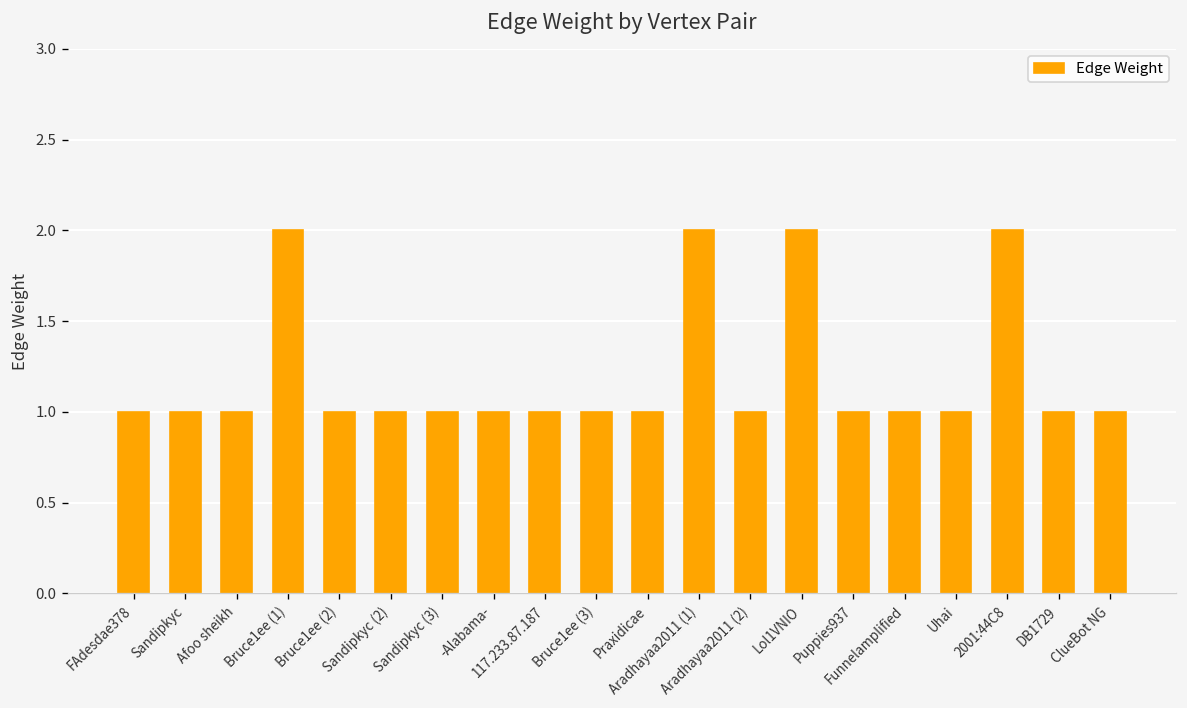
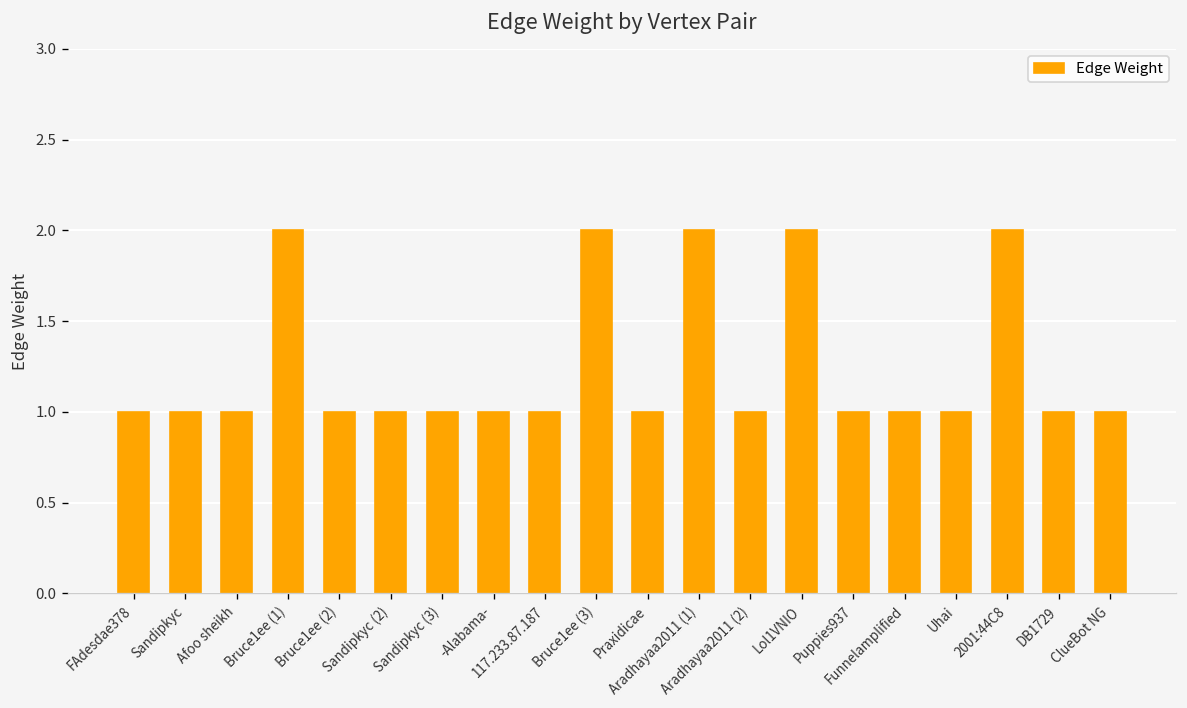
Bruce1ee (3): 1 -> 2
